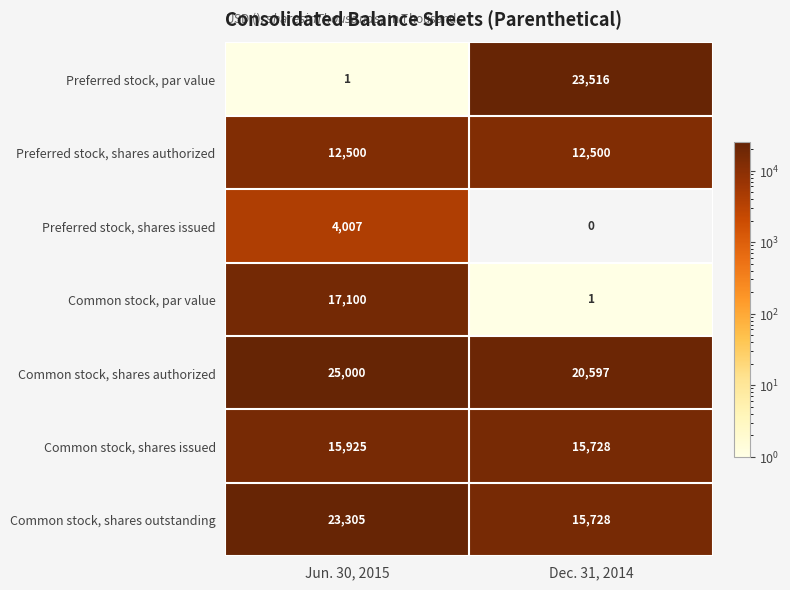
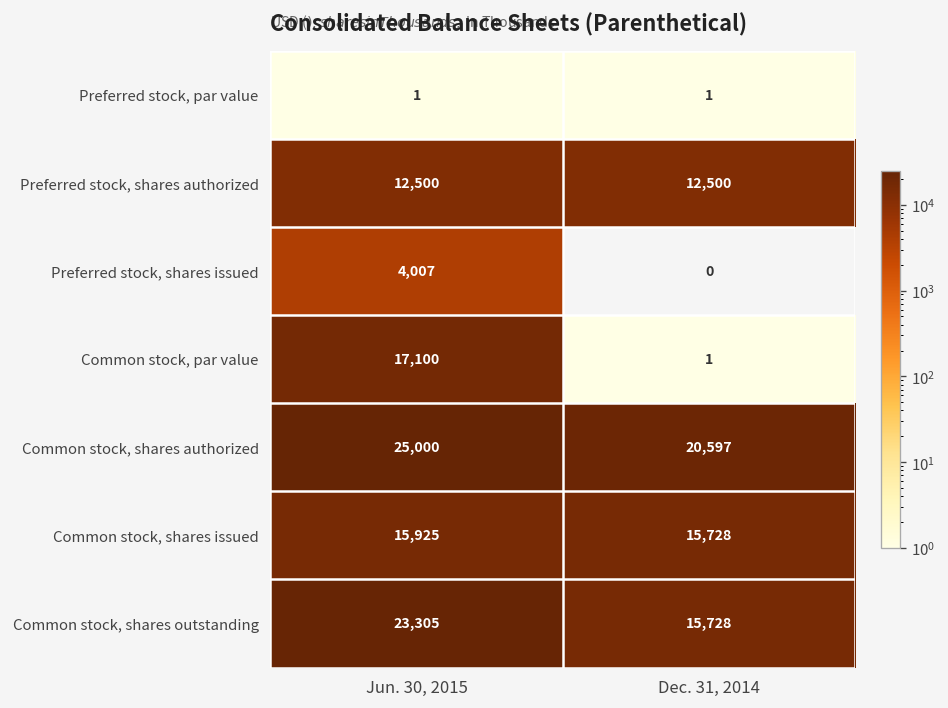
Preferred stock, par value, Dec. 31, 2014: 23,516 -> 1
